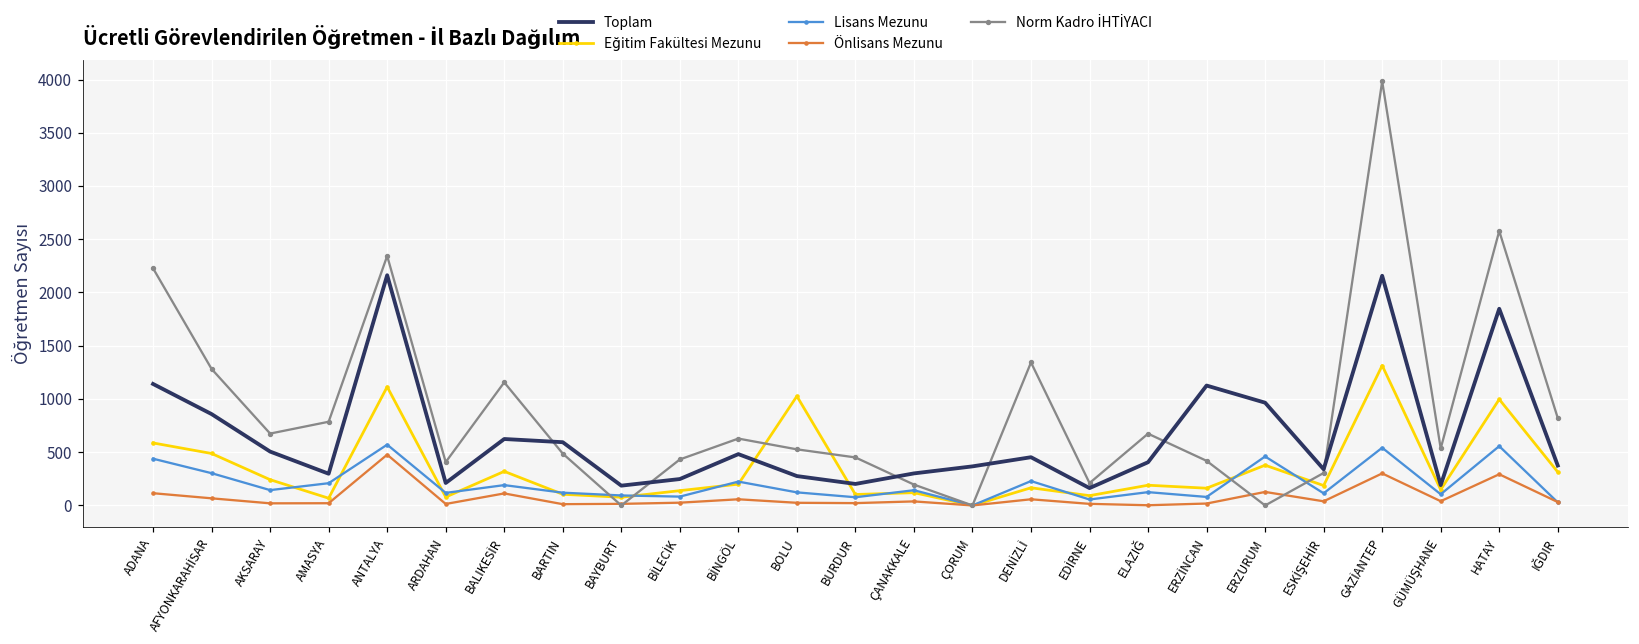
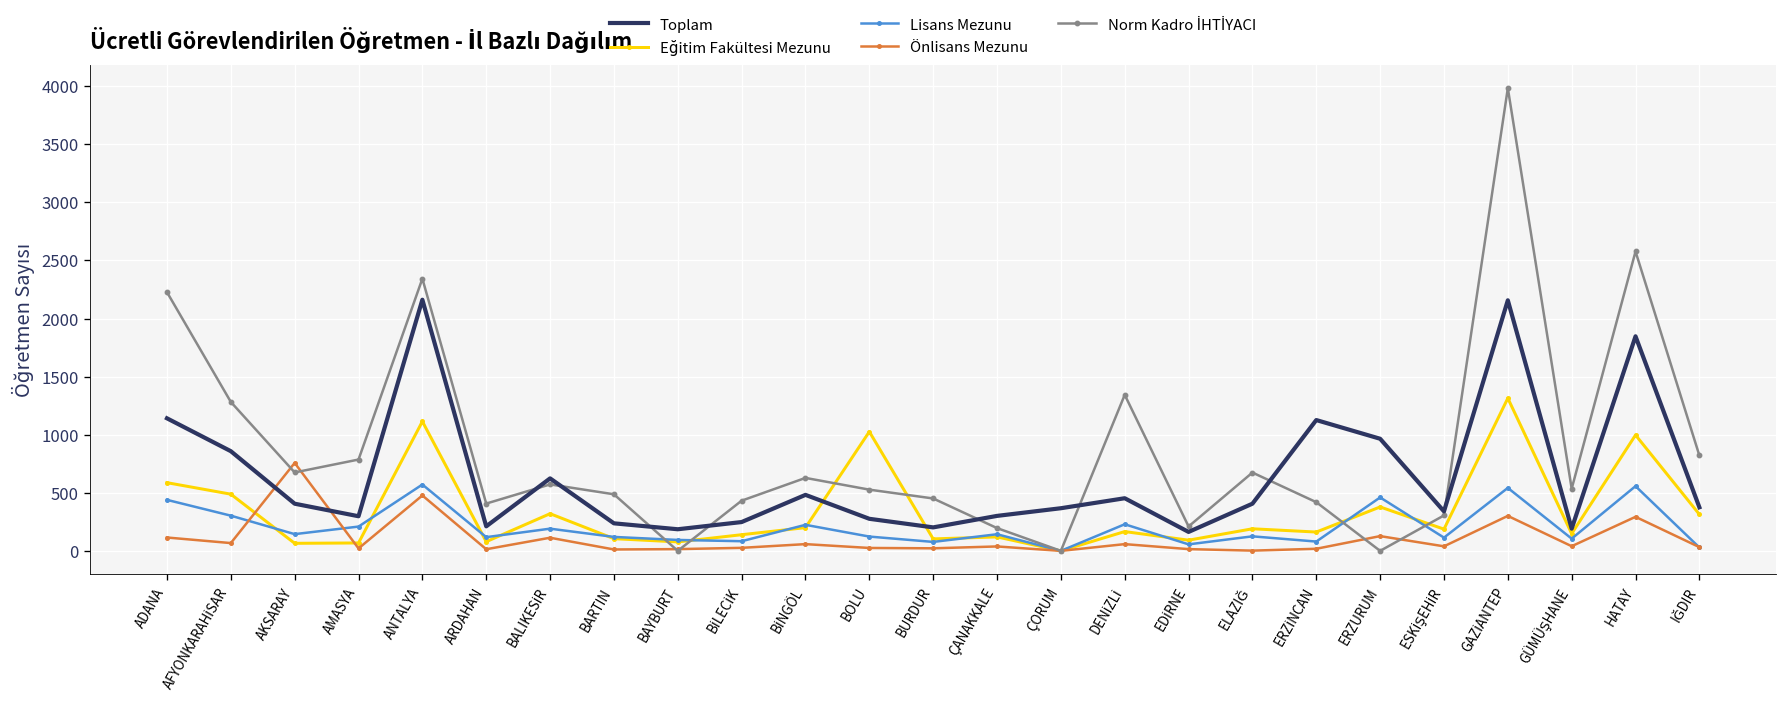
Toplam, AKSARAY: 500 -> 400
Eğitim Fakültesi Mezunu, AKSARAY: 200 -> 100
Önlisans Mezunu, AKSARAY: 0 -> 800
Norm Kadro İHTİYACI, BALIKESİR: 1200 -> 600
Toplam, BARTIN: 600 -> 200
